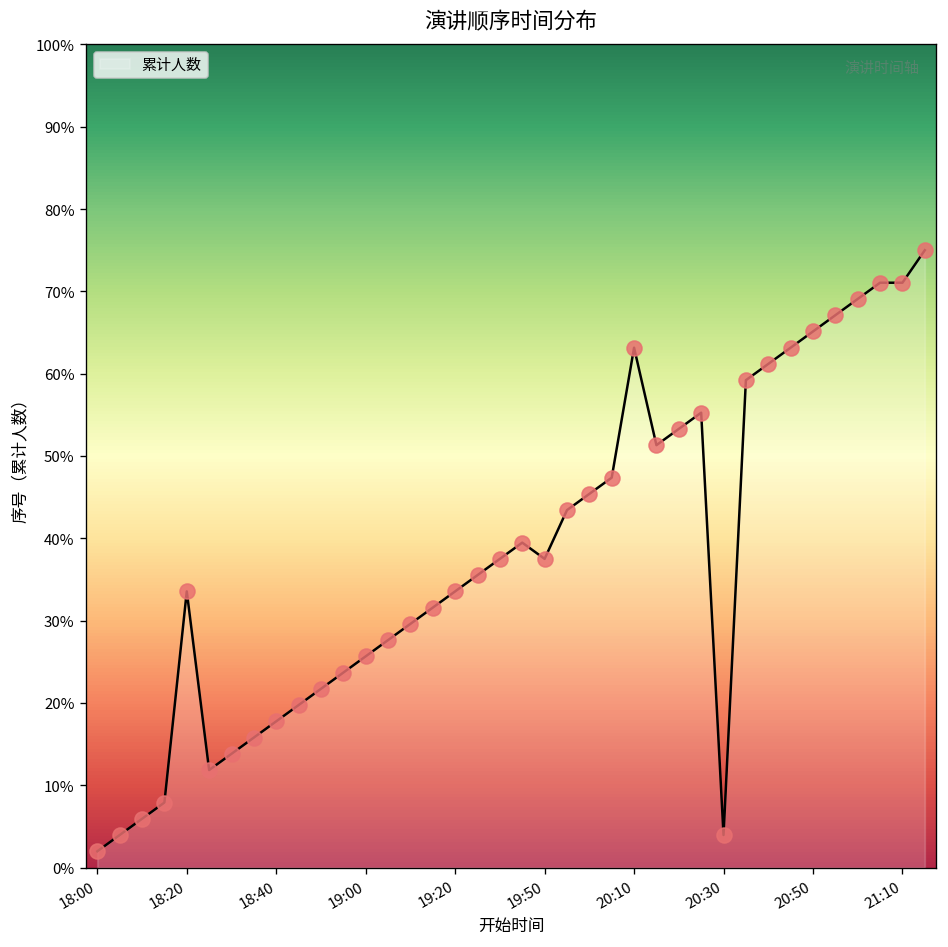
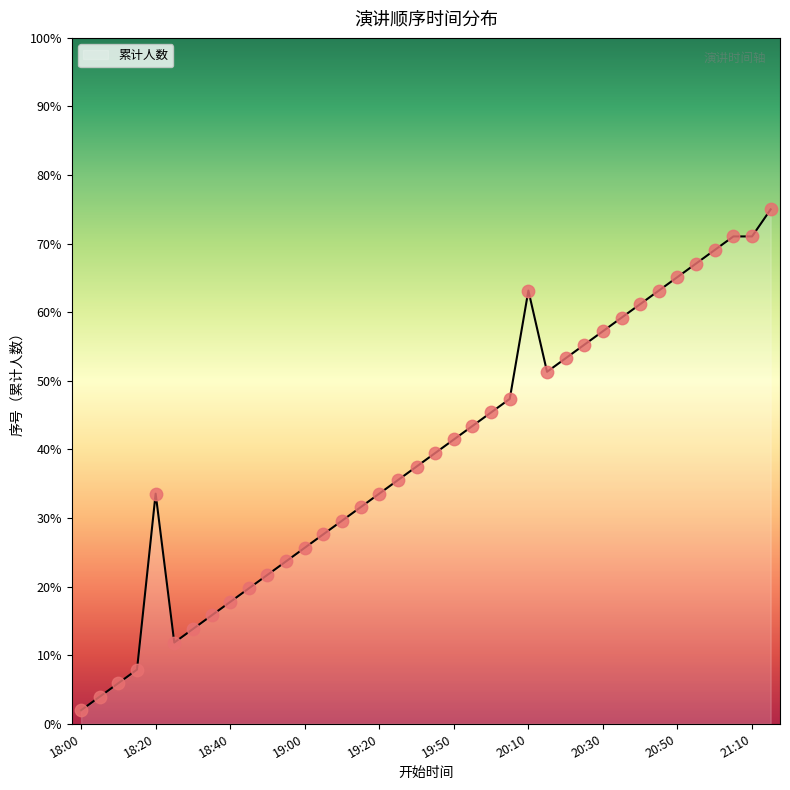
19:50: 38% -> 41%
20:30: 4% -> 57%
